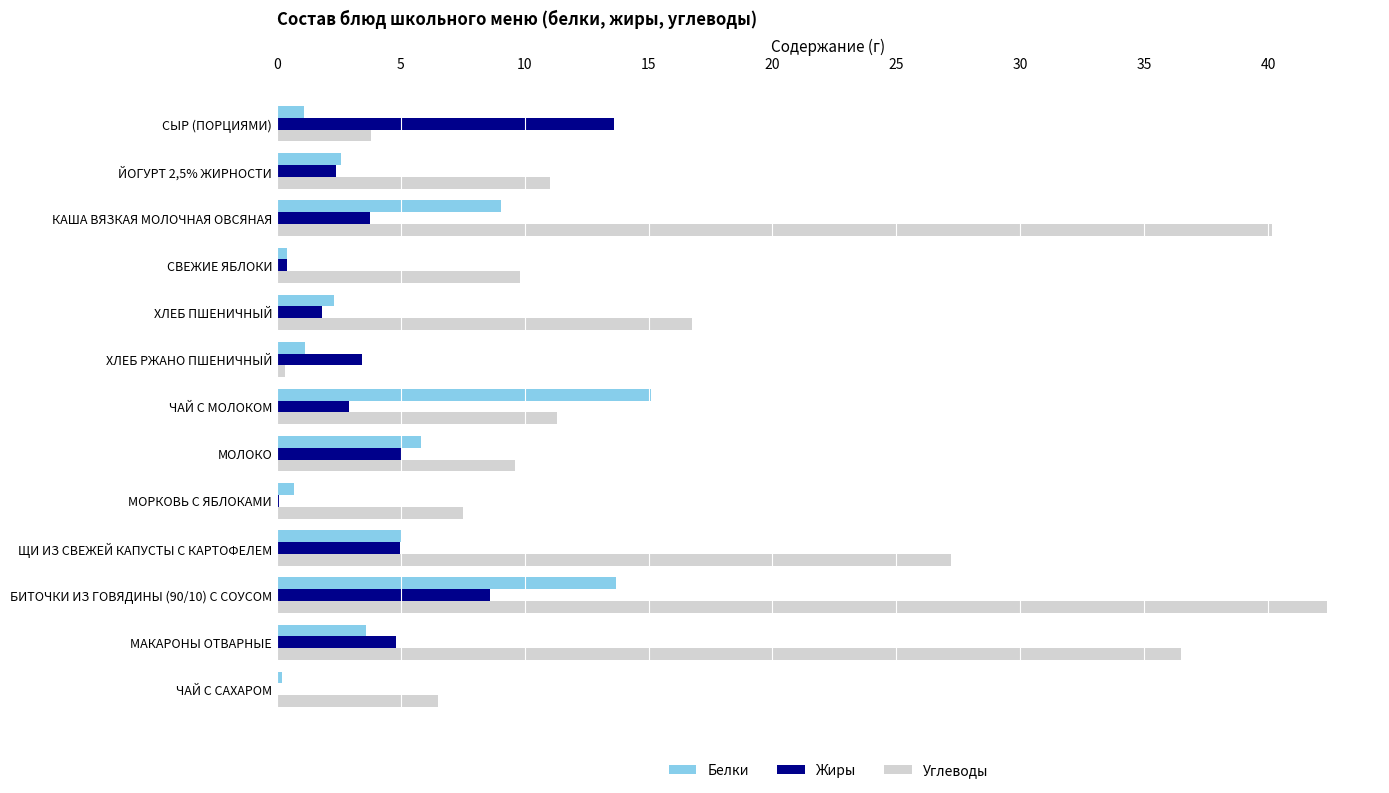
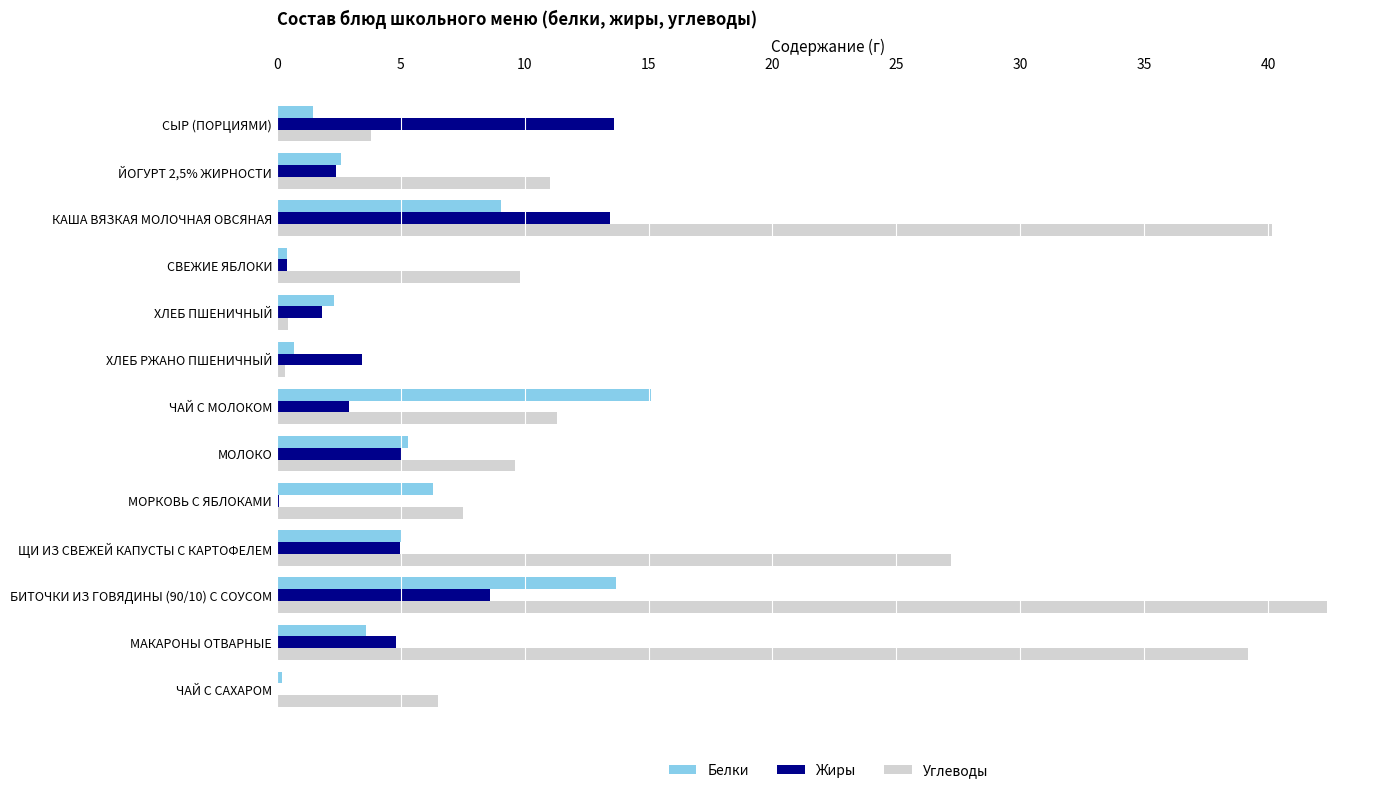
Белки, СЫР (ПОРЦИЯМИ): 1.1 -> 1.5
Жиры, КАША ВЯЗКАЯ МОЛОЧНАЯ ОВСЯНАЯ: 3.8 -> 13.4
Углеводы, ХЛЕБ ПШЕНИЧНЫЙ: 16.7 -> 0.5
Белки, ХЛЕБ РЖАНО ПШЕНИЧНЫЙ: 1.1 -> 0.7
Белки, МОЛОКО: 5.8 -> 5.3
Белки, МОРКОВЬ С ЯБЛОКАМИ: 0.7 -> 6.3
Углеводы, МАКАРОНЫ ОТВАРНЫЕ: 36.5 -> 39.2
